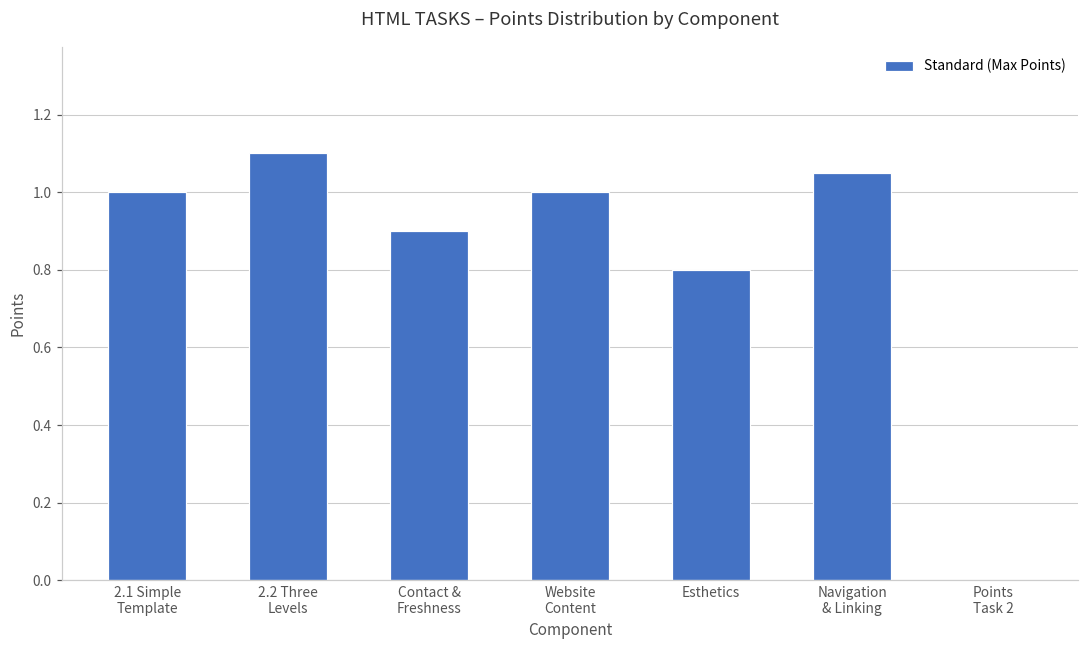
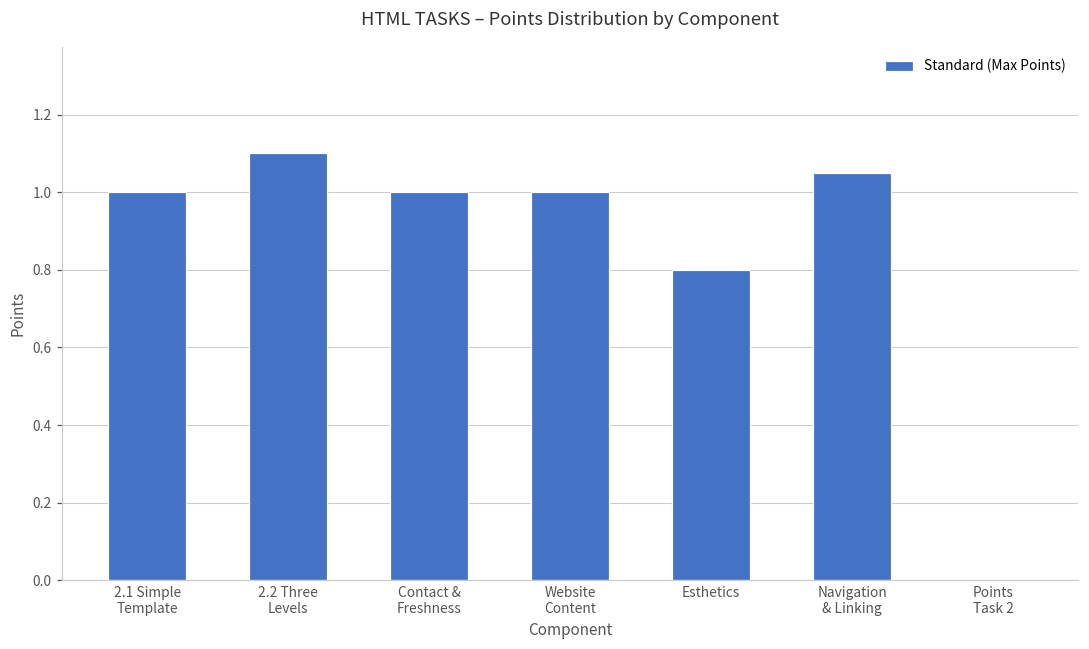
Contact & Freshness: 0.9 -> 1.0
